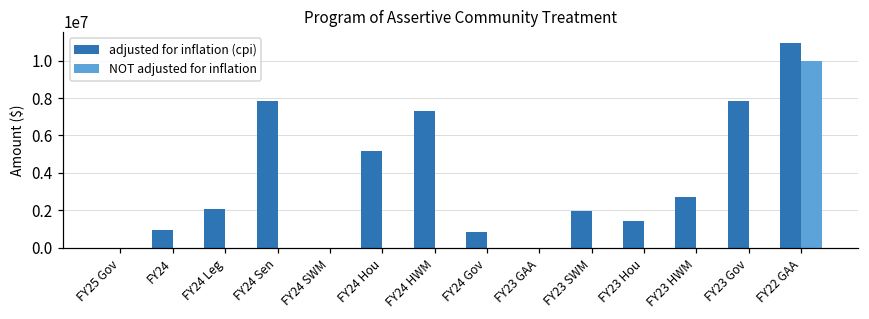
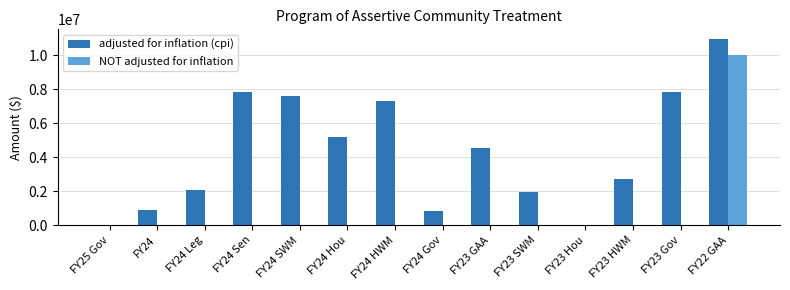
adjusted for inflation (cpi), FY24 SWM: 0 -> 7600000
adjusted for inflation (cpi), FY23 GAA: 0 -> 4500000
adjusted for inflation (cpi), FY23 Hou: 1400000 -> 0
